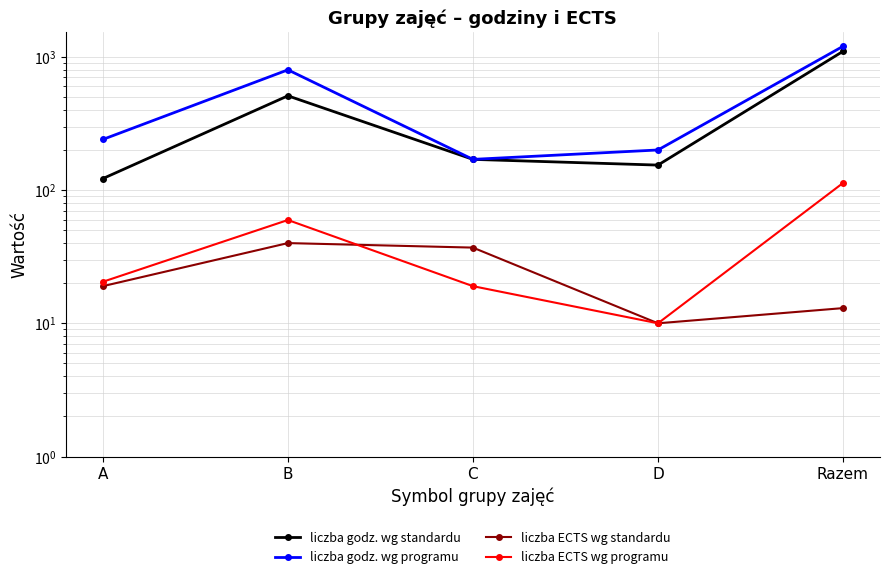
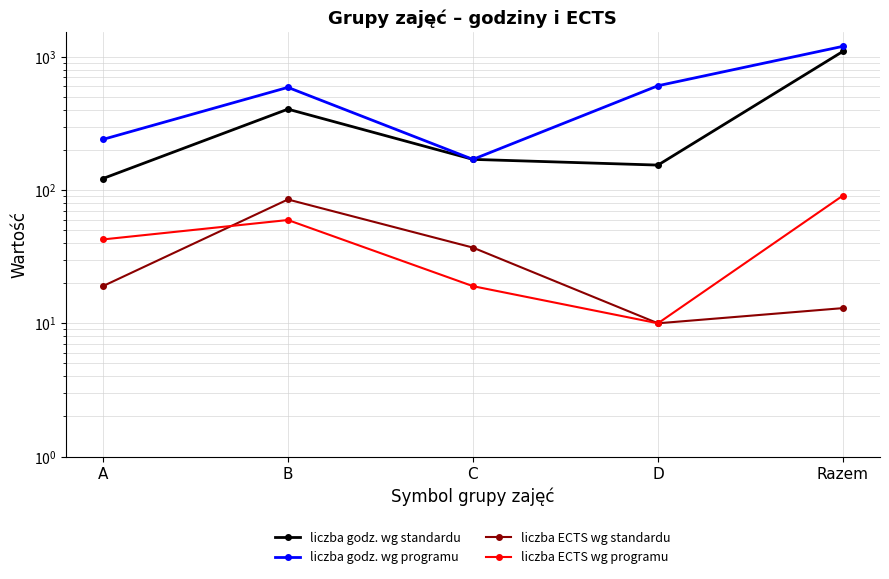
liczba ECTS wg programu, A: 21 -> 43
liczba godz. wg standardu, B: 510 -> 410
liczba godz. wg programu, B: 800 -> 600
liczba ECTS wg standardu, B: 40 -> 90
liczba godz. wg programu, D: 200 -> 600
liczba ECTS wg programu, Razem: 110 -> 90
